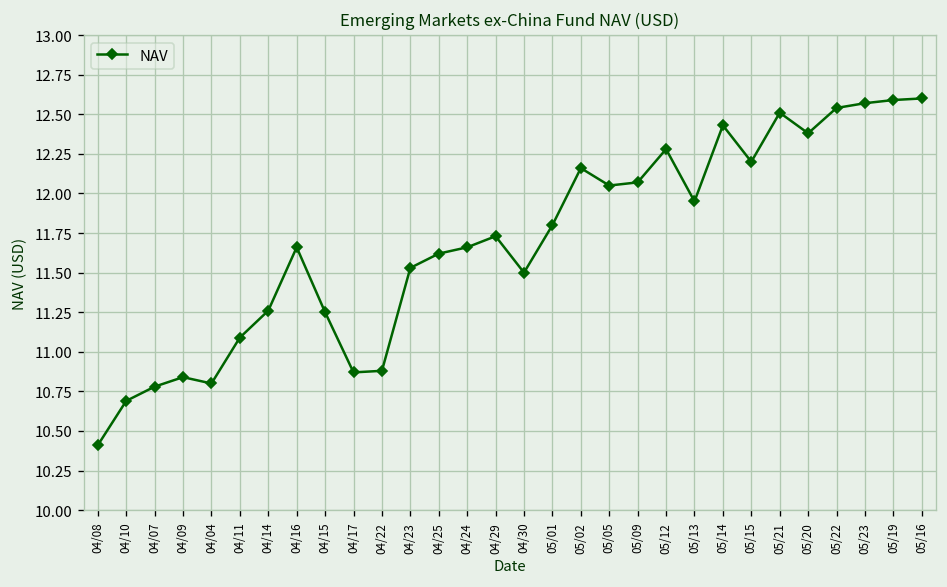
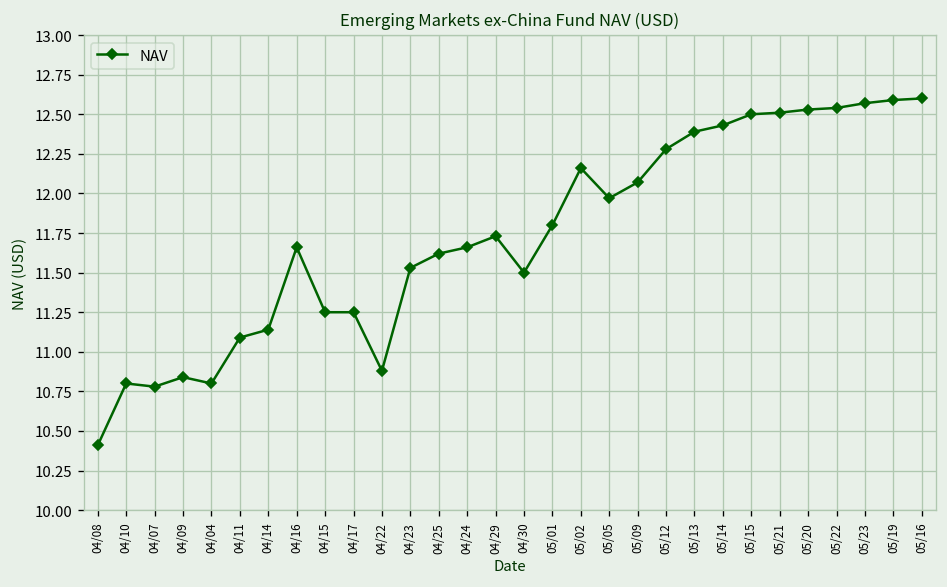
04/10: 10.69 -> 10.80
04/14: 11.26 -> 11.14
04/17: 10.87 -> 11.25
05/05: 12.05 -> 11.97
05/13: 11.95 -> 12.39
05/15: 12.2 -> 12.5
05/20: 12.38 -> 12.53
